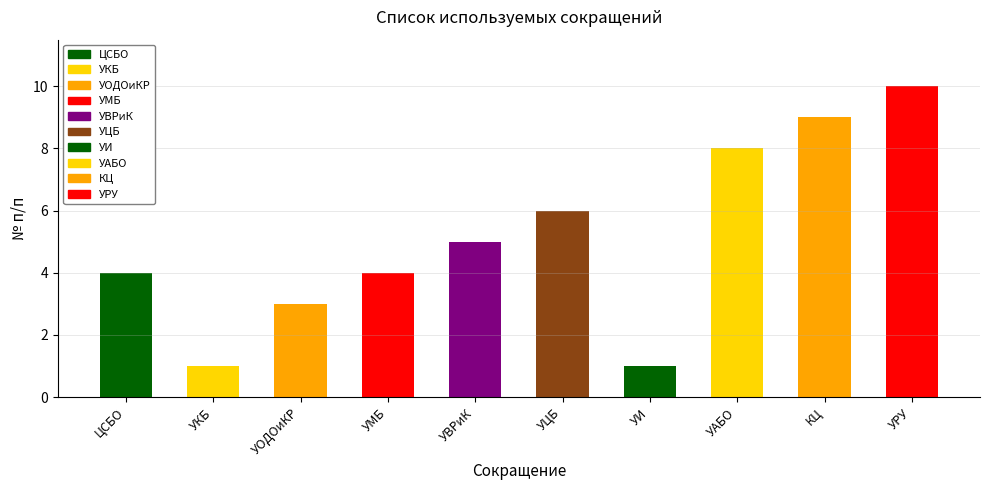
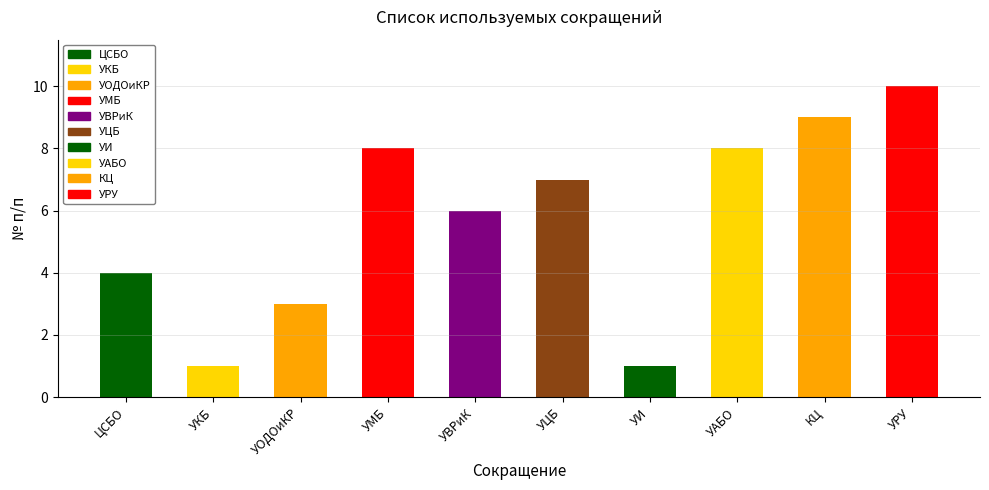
УМБ: 4 -> 8
УВРиК: 5 -> 6
УЦБ: 6 -> 7
